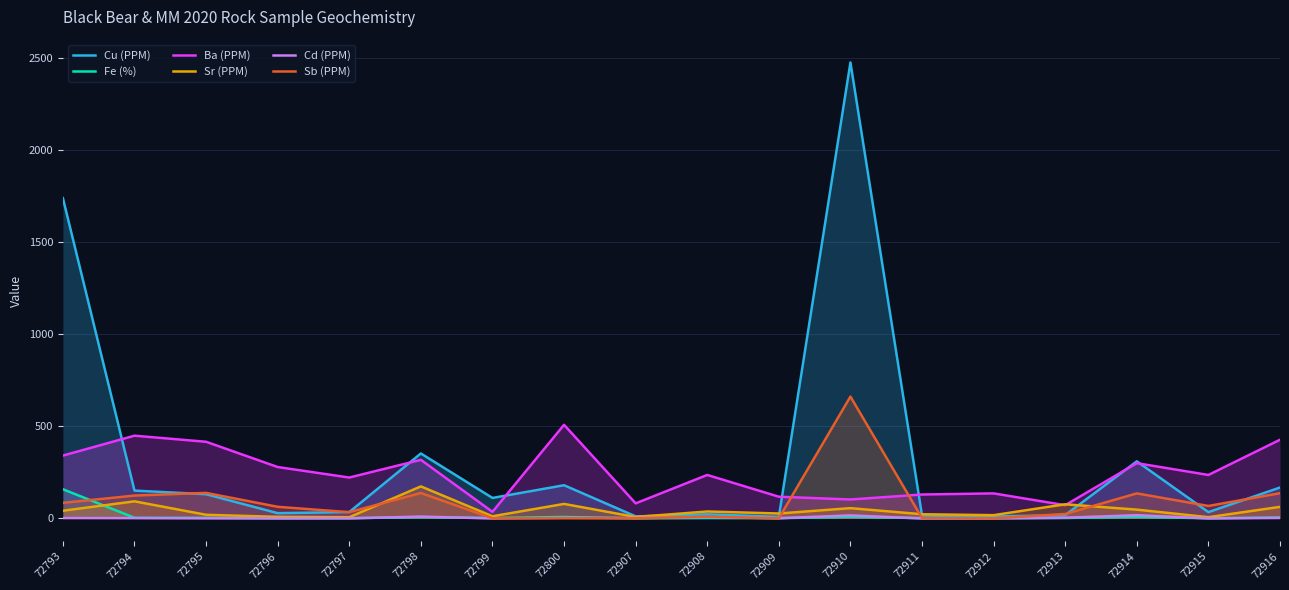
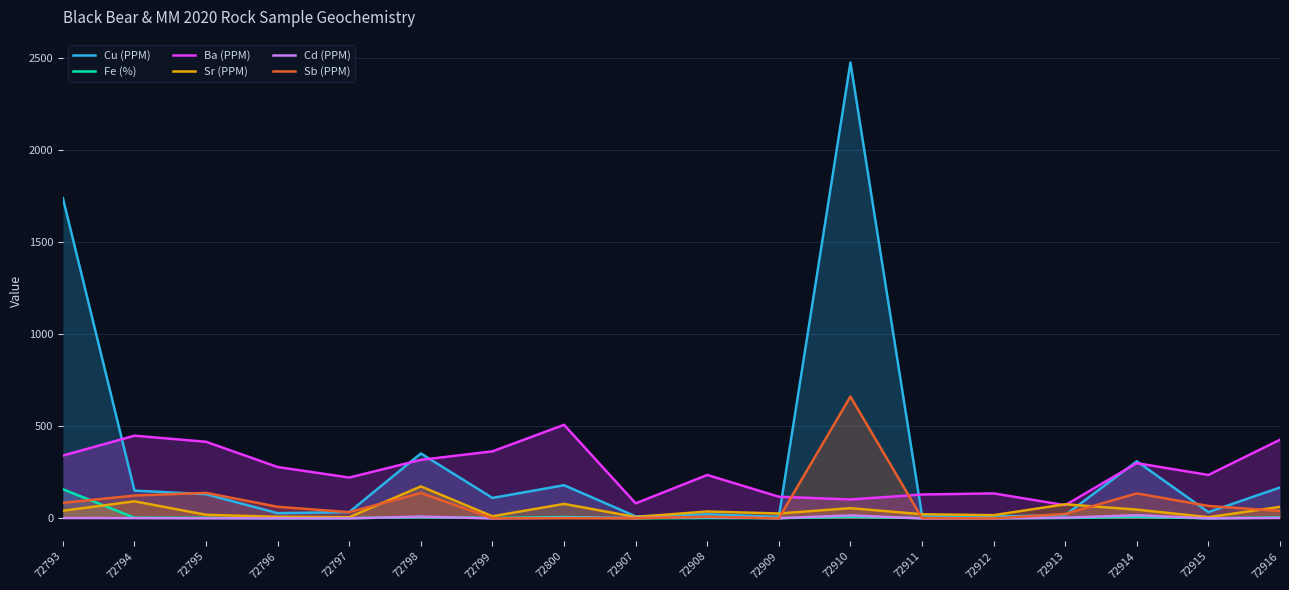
Ba (PPM), 72799: 40 -> 360
Sb (PPM), 72916: 140 -> 40
